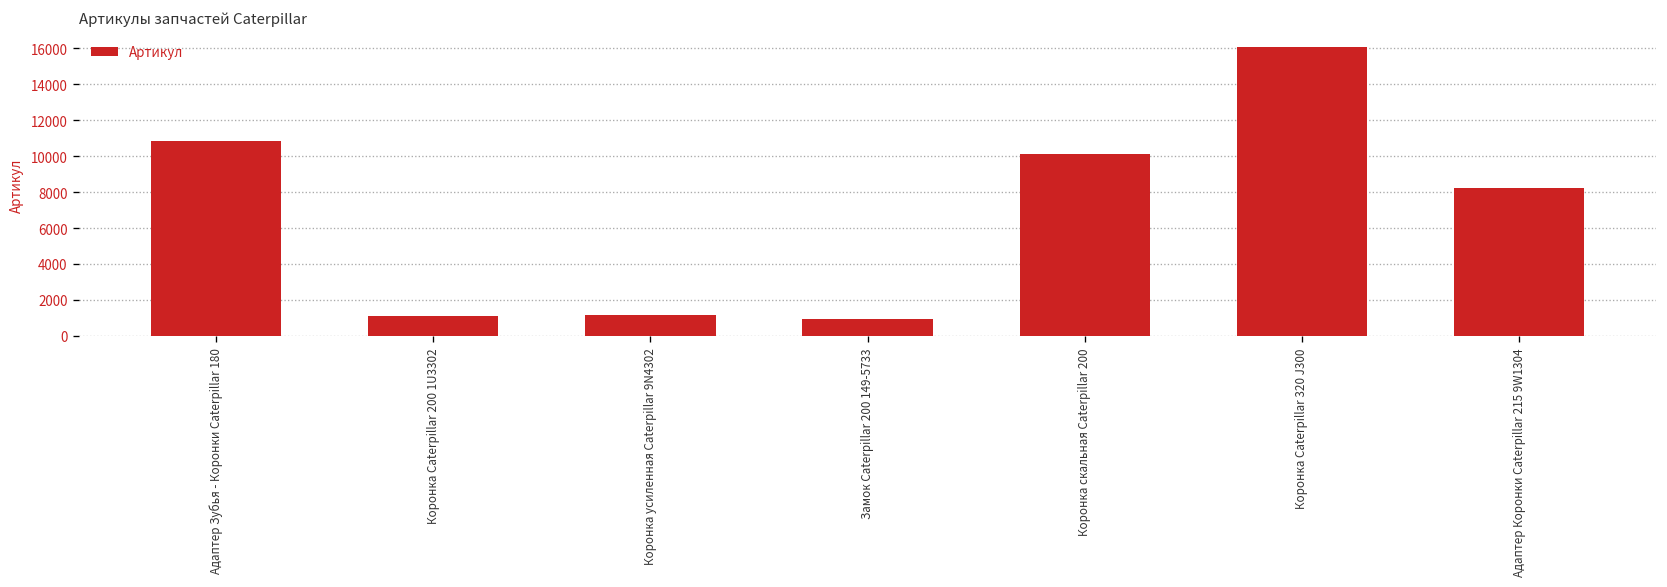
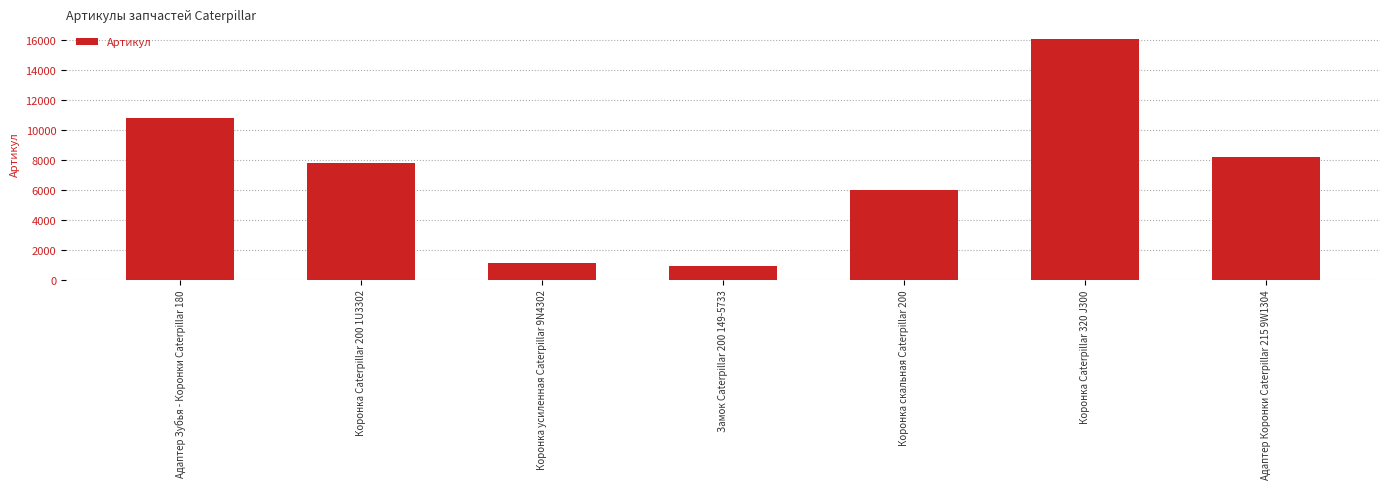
Коронка Caterpillar 200 1U3302: 1100 -> 7800
Коронка скальная Caterpillar 200: 10100 -> 6000
